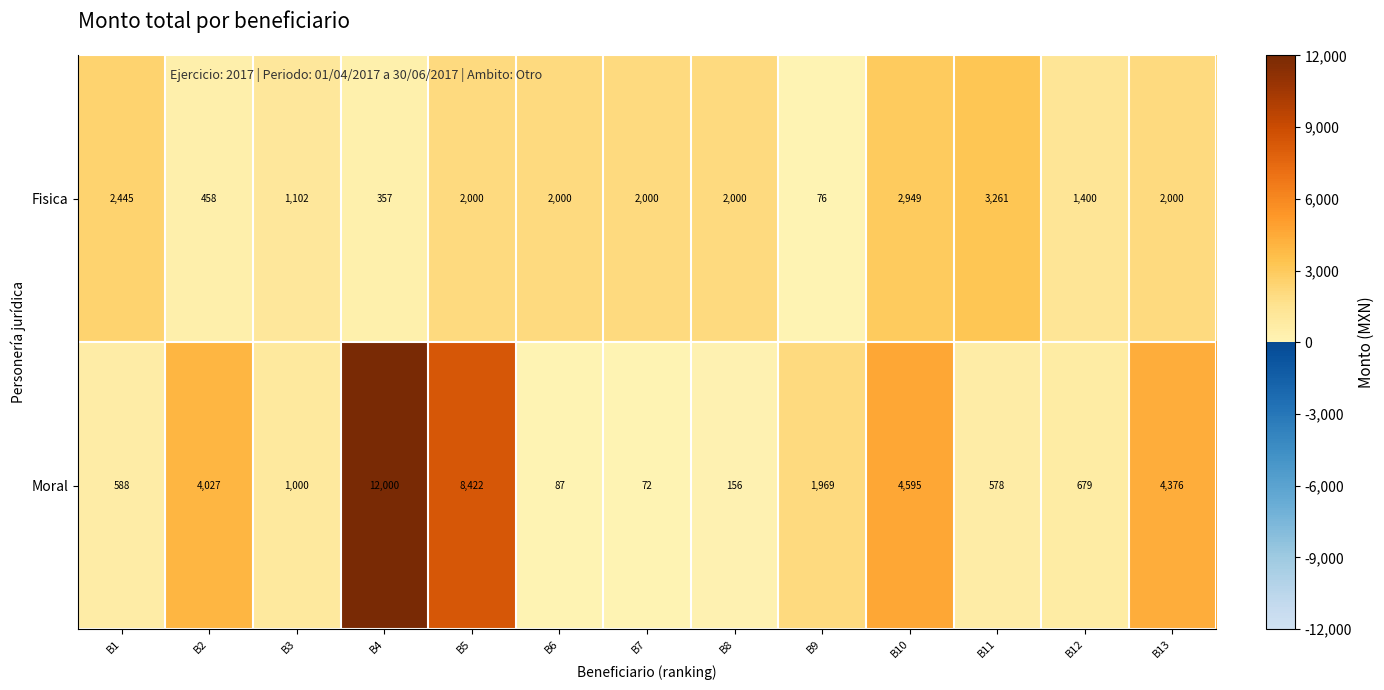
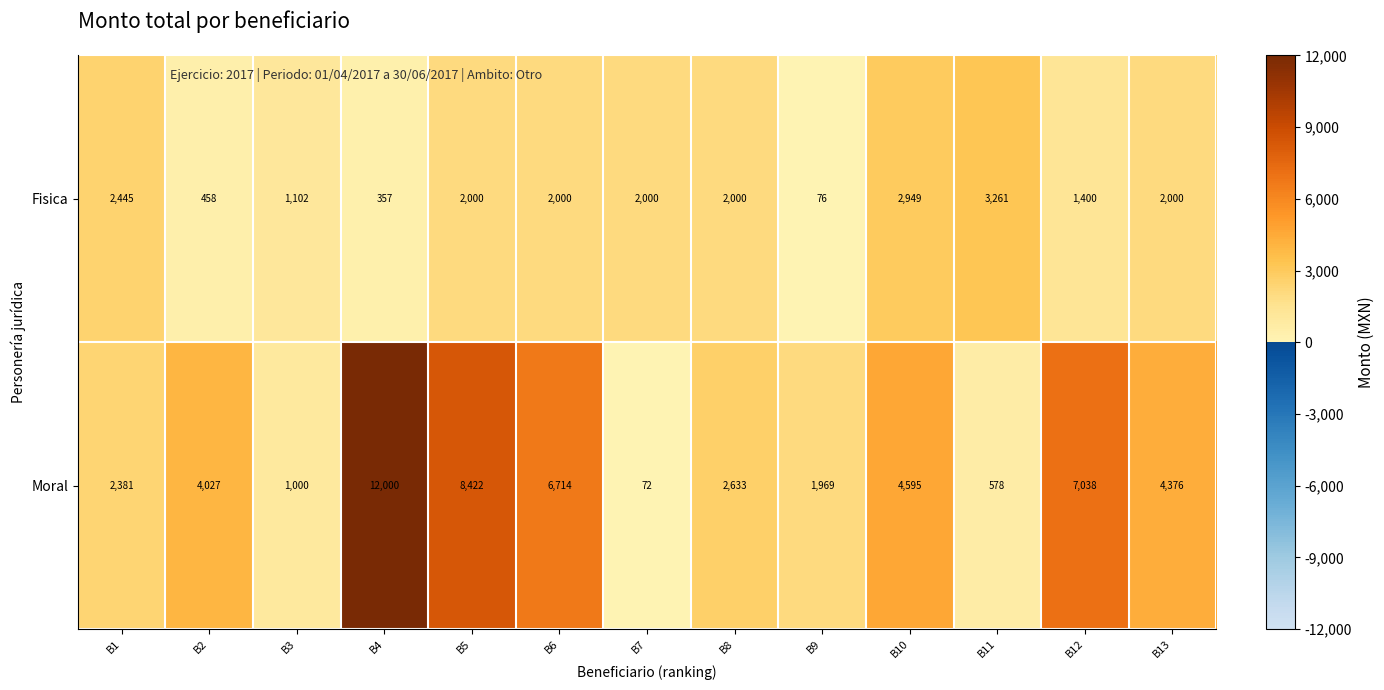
Moral, B1: 588 -> 2,381
Moral, B6: 87 -> 6,714
Moral, B8: 156 -> 2,633
Moral, B12: 679 -> 7,038
